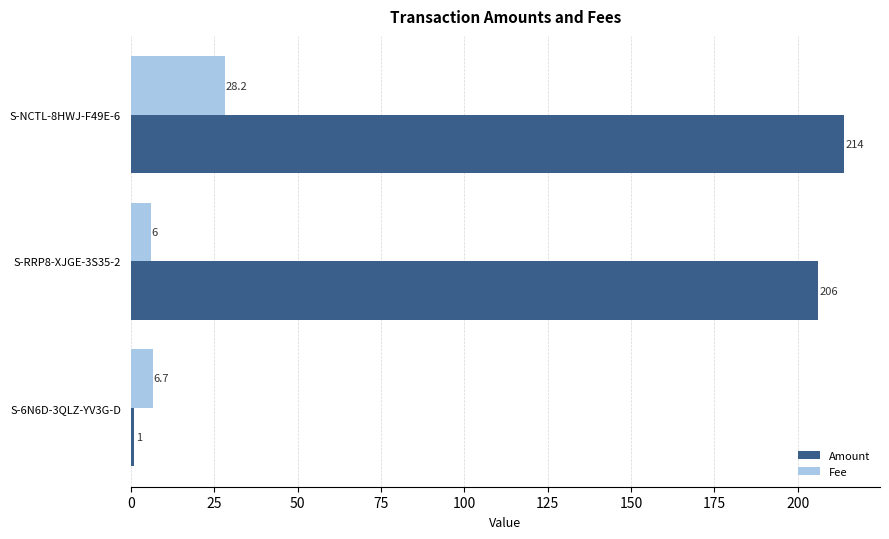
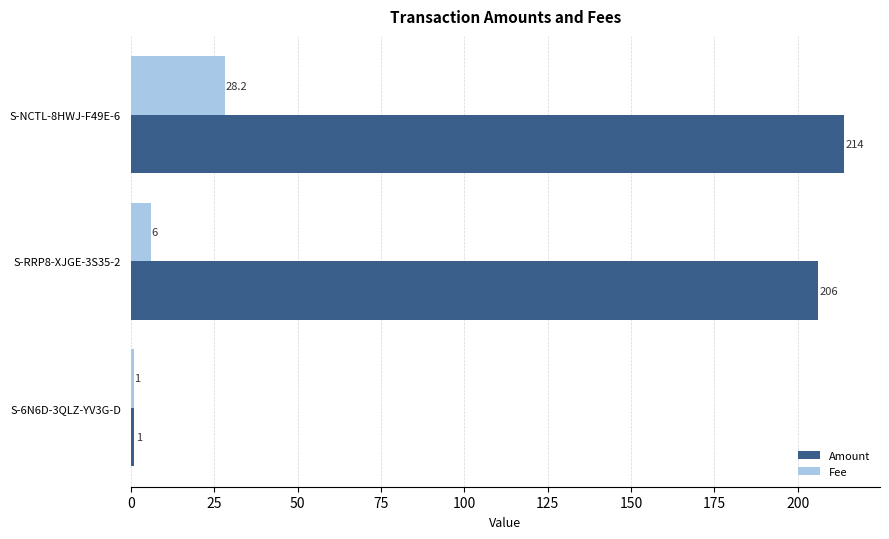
Fee, S-6N6D-3QLZ-YV3G-D: 6.7 -> 1
